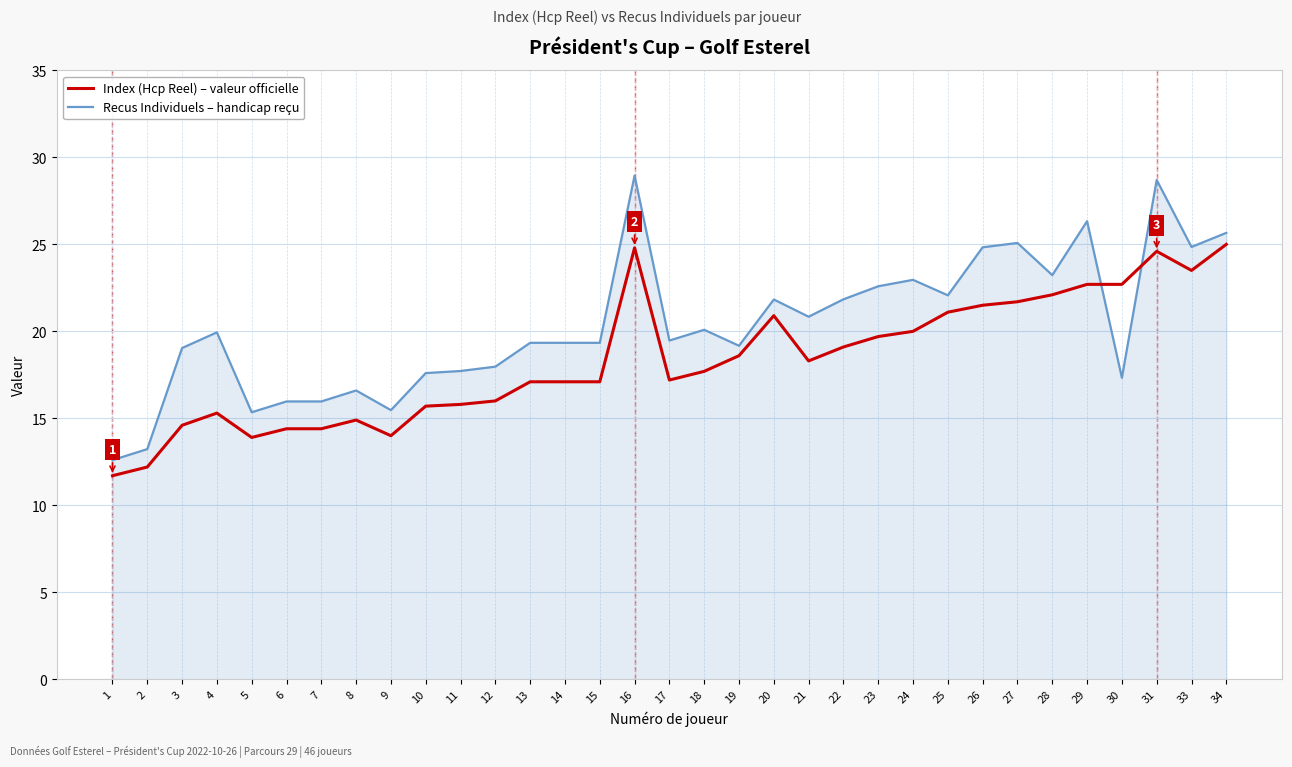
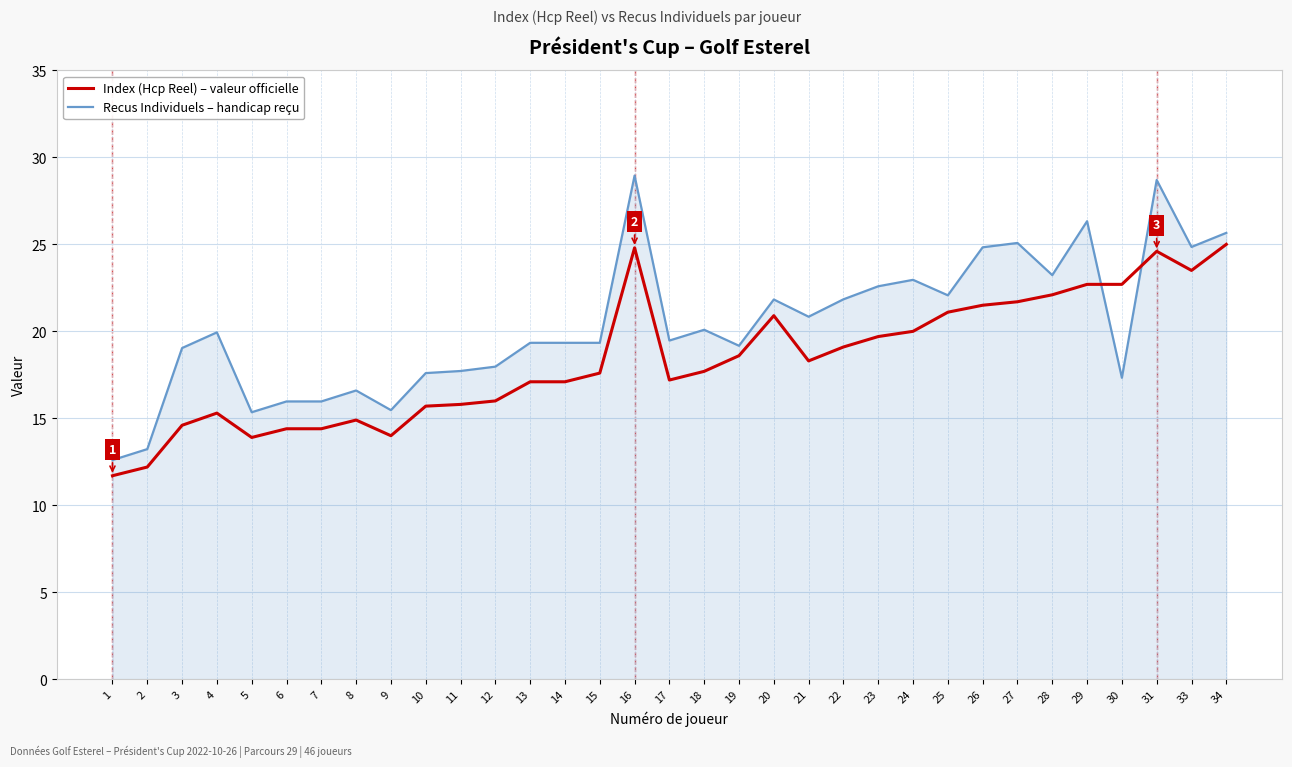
Index (Hcp Reel) – valeur officielle, 15: 17.1 -> 17.6
